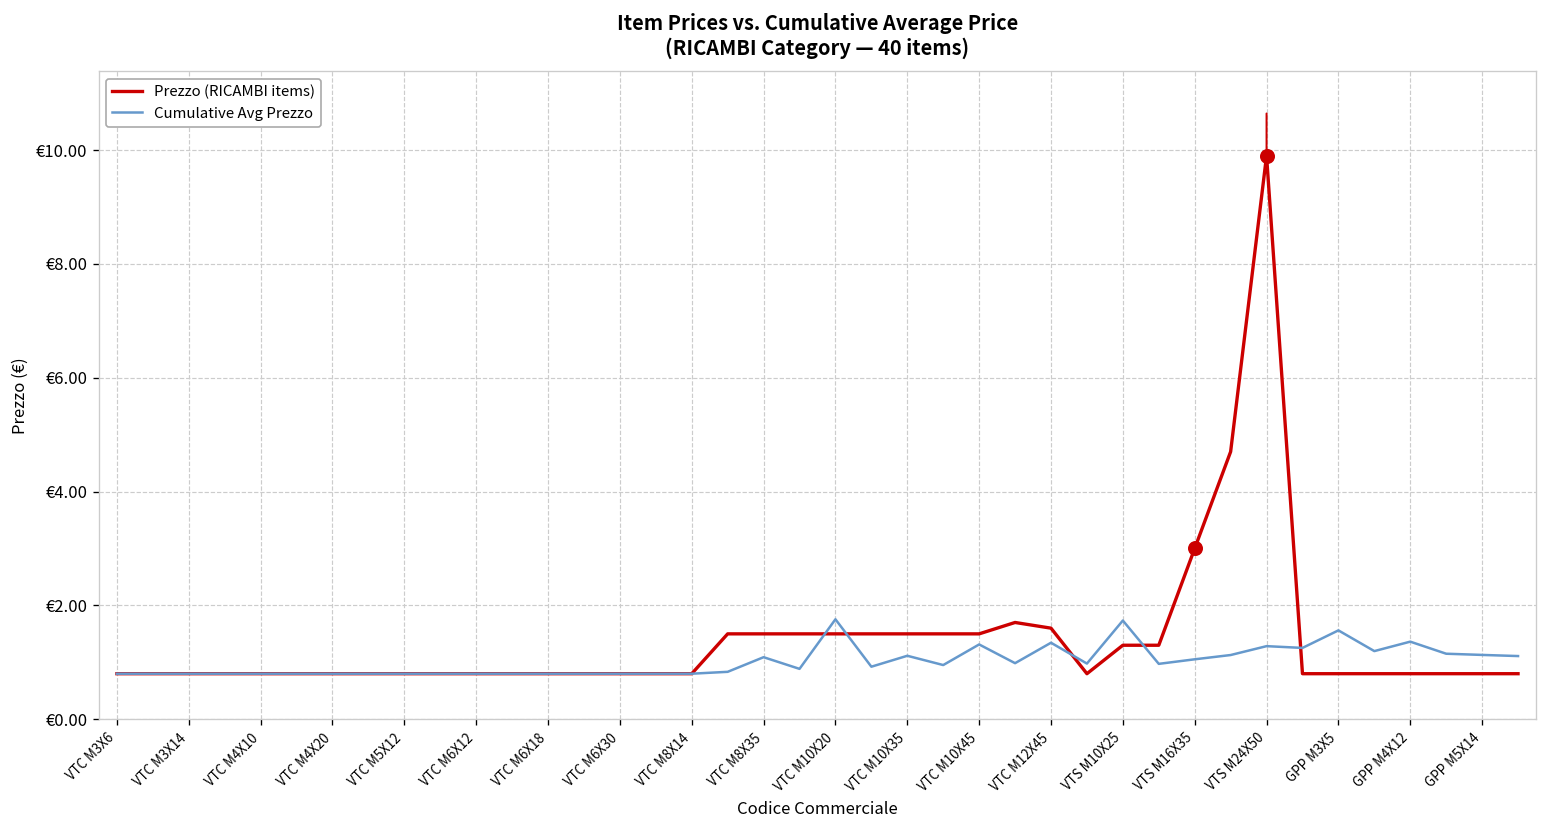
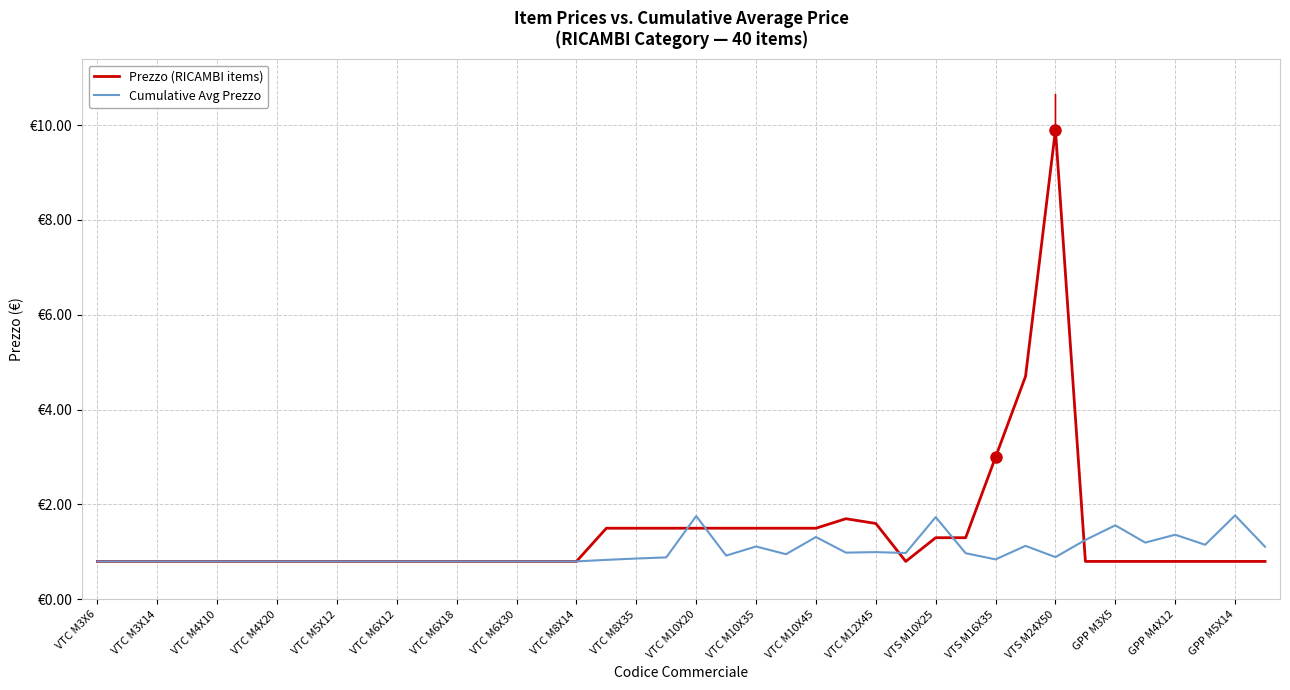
Cumulative Avg Prezzo, VTC M8X35: €1.1 -> €0.9
Cumulative Avg Prezzo, VTC M12X45: €1.3 -> €1.0
Cumulative Avg Prezzo, VTS M16X35: €1.1 -> €0.8
Cumulative Avg Prezzo, VTS M24X50: €1.3 -> €0.9
Cumulative Avg Prezzo, GPP M5X14: €1.1 -> €1.8
